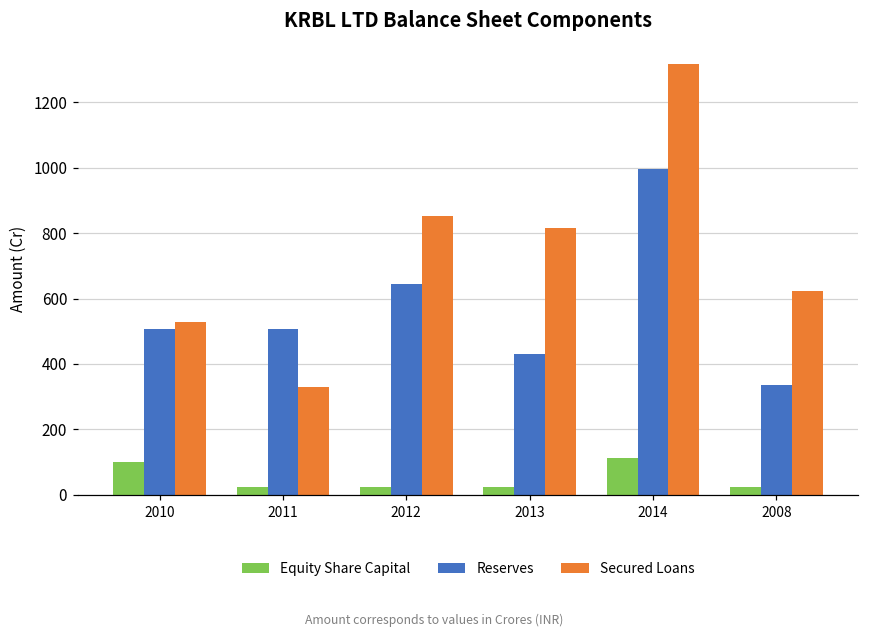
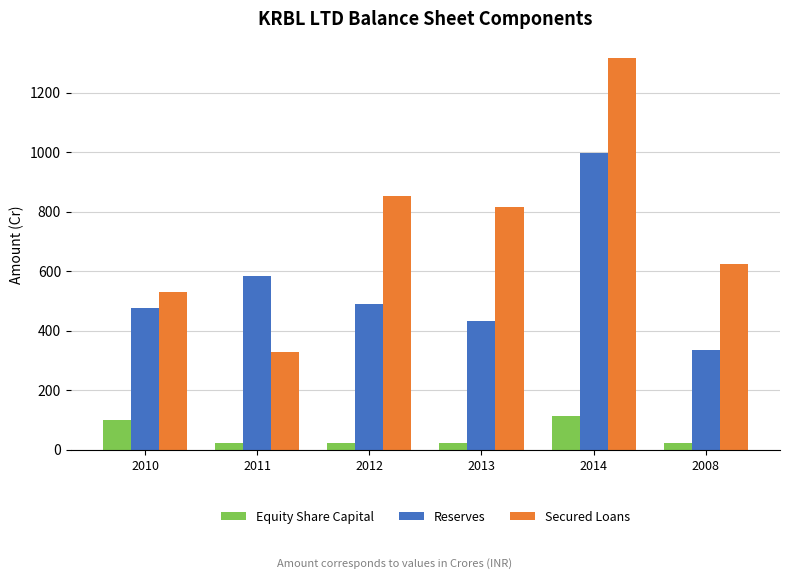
Reserves, 2010: 510 -> 480
Reserves, 2011: 510 -> 580
Reserves, 2012: 650 -> 490
